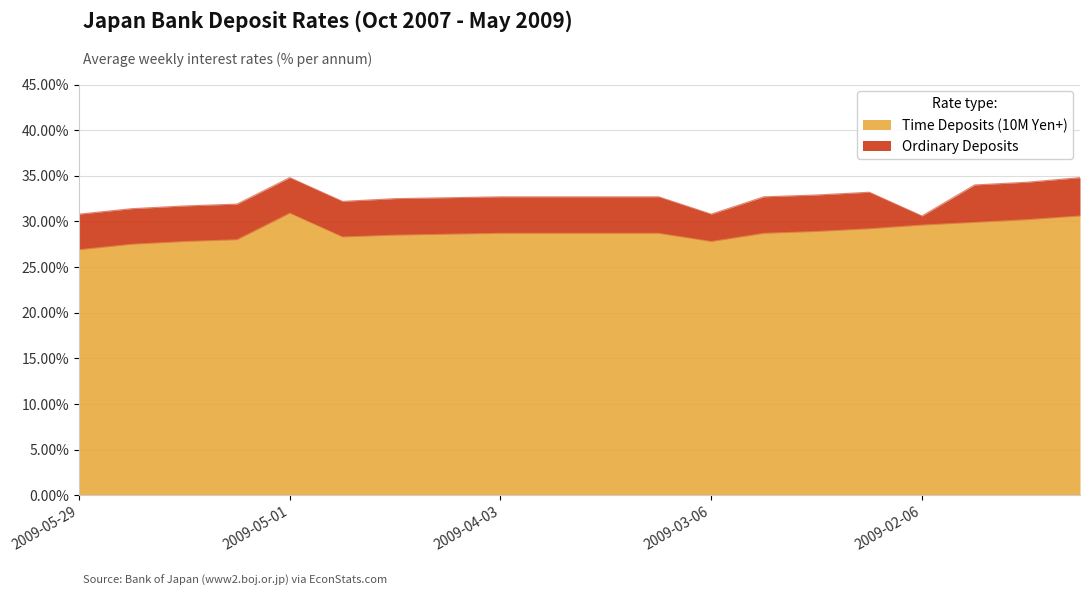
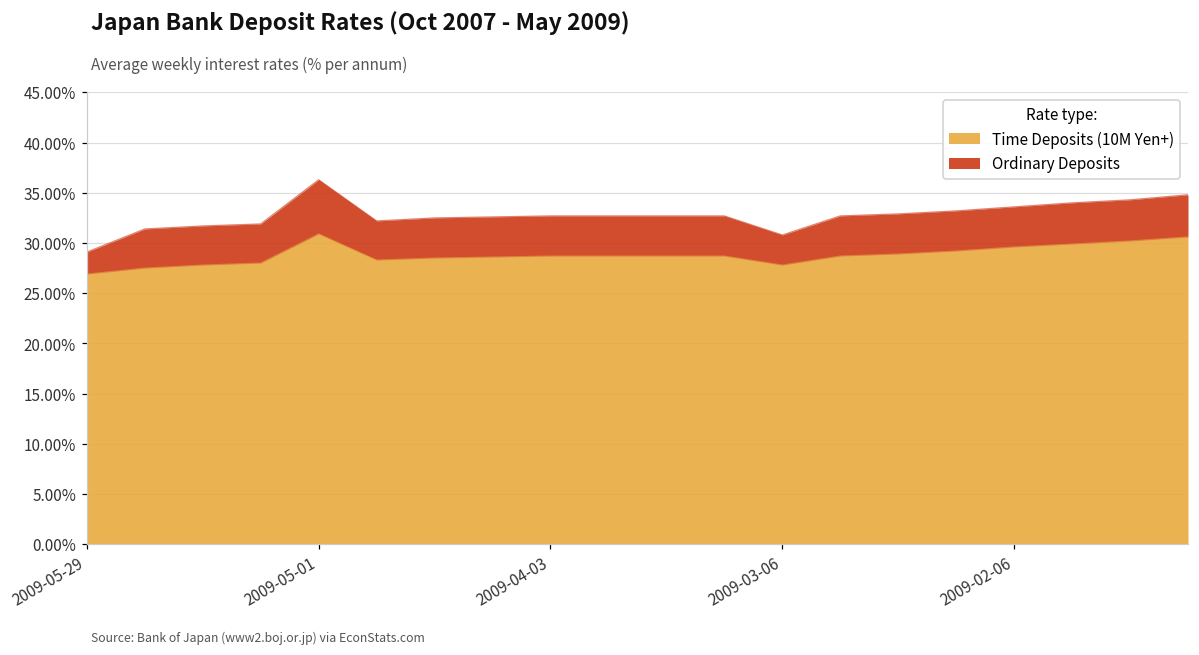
Ordinary Deposits, 2009-05-29: 4% -> 2%
Ordinary Deposits, 2009-05-01: 4% -> 5%
Ordinary Deposits, 2009-02-06: 1% -> 4%
